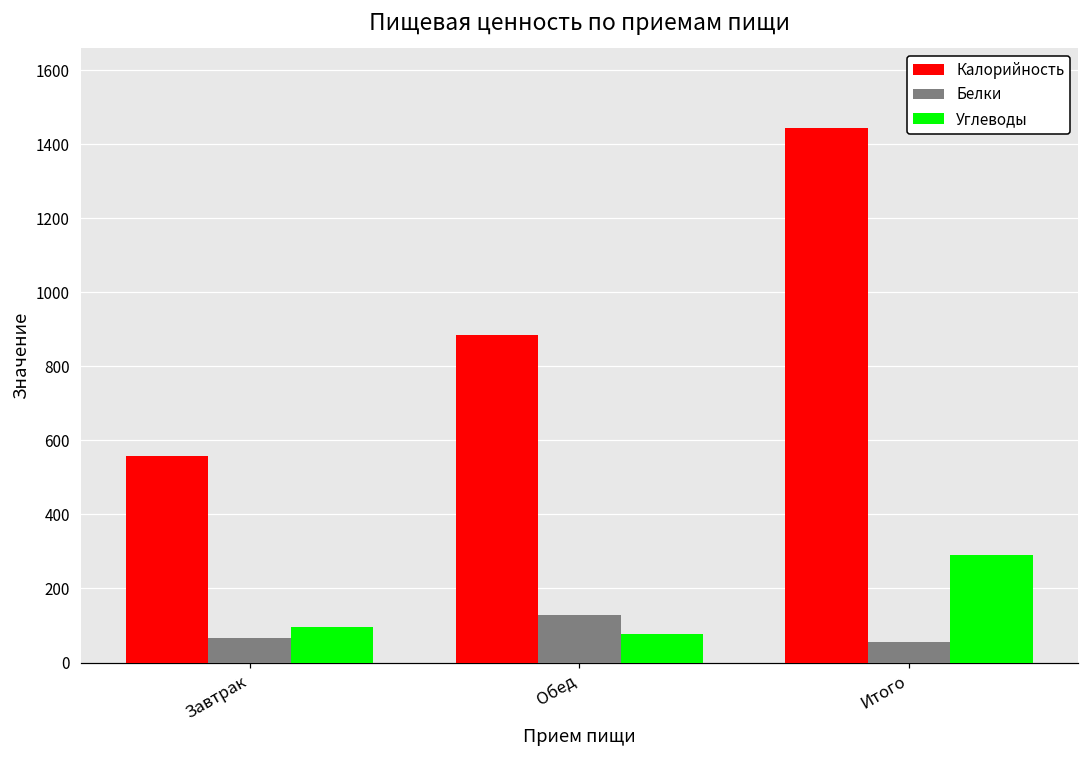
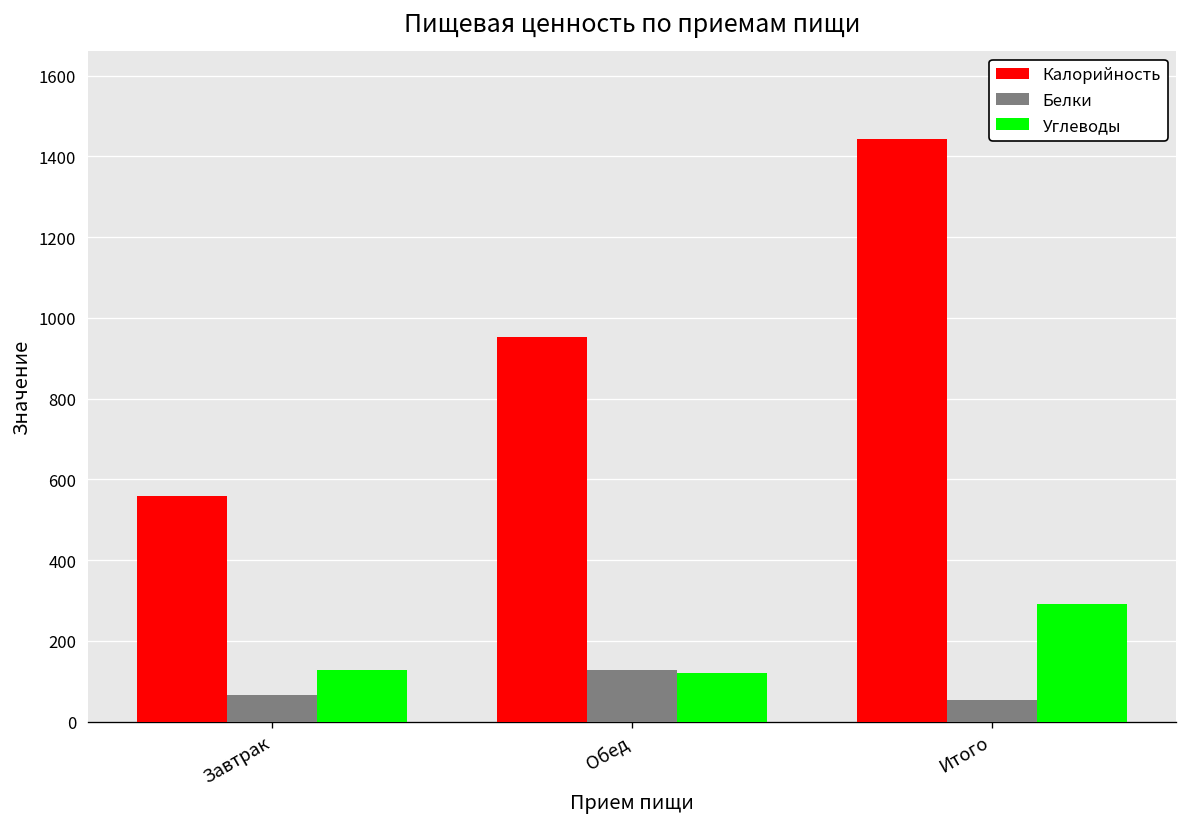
Углеводы, Завтрак: 100 -> 130
Калорийность, Обед: 890 -> 950
Углеводы, Обед: 80 -> 120
